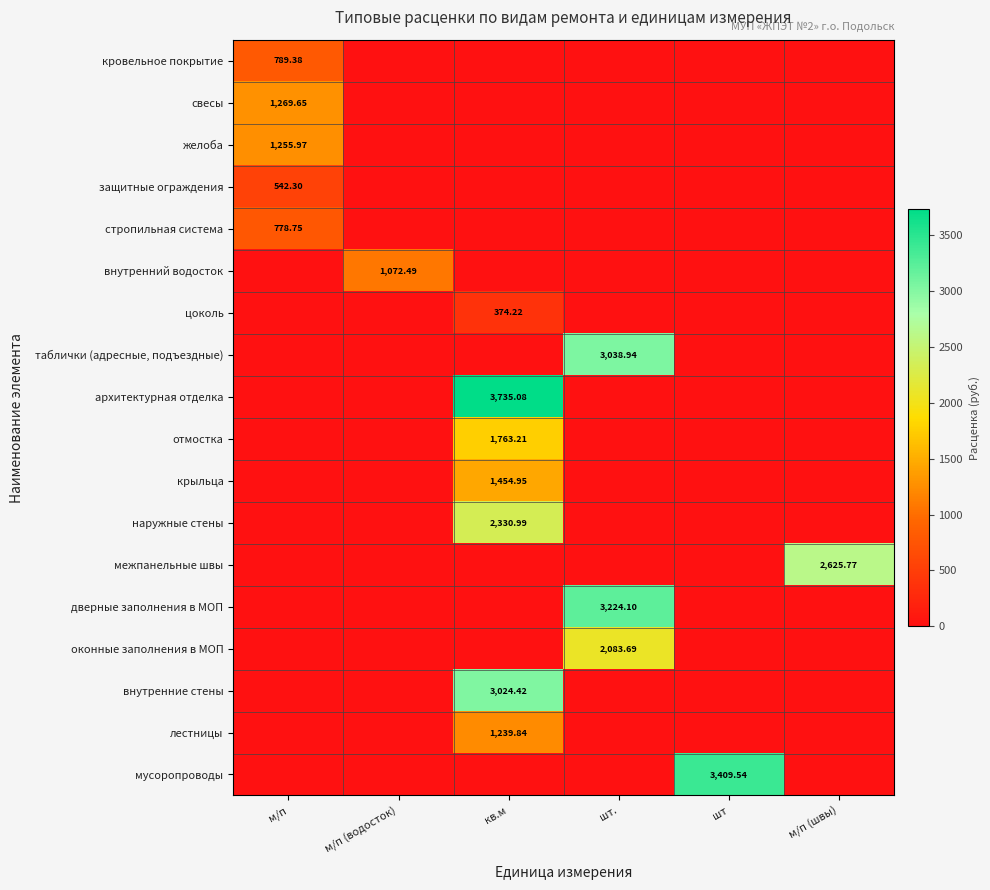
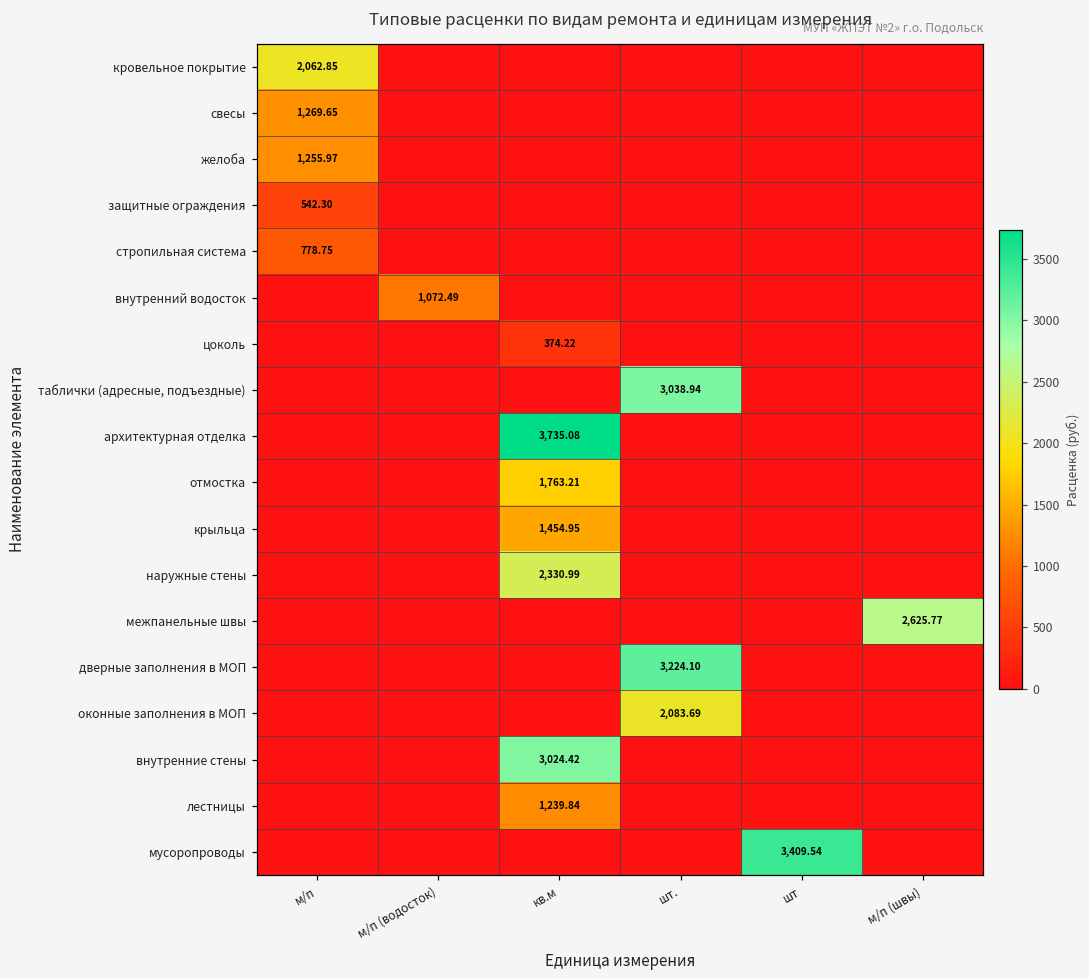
кровельное покрытие, м/п: 789.38 -> 2,062.85
